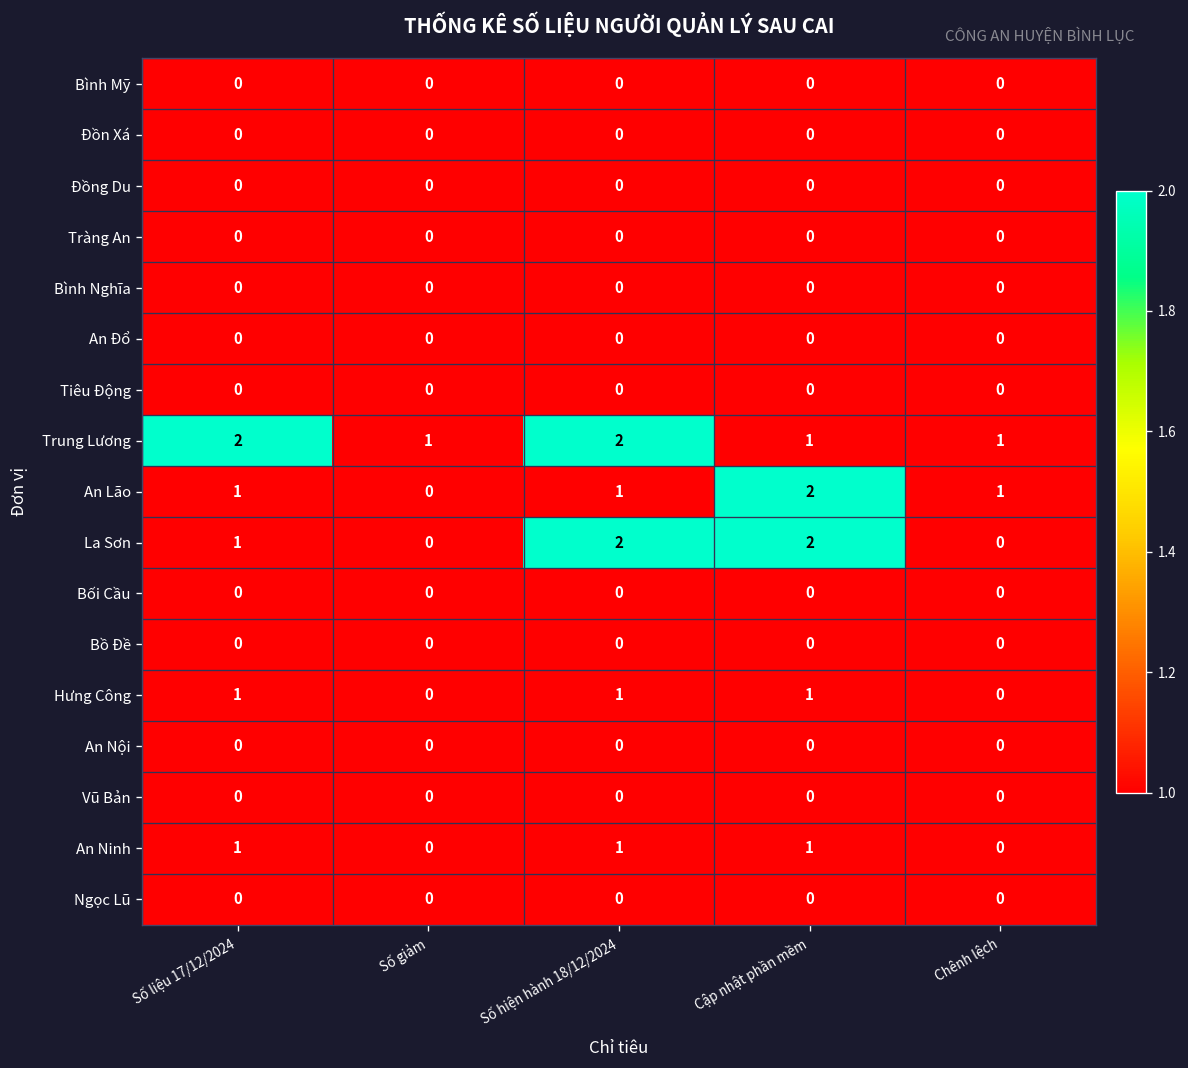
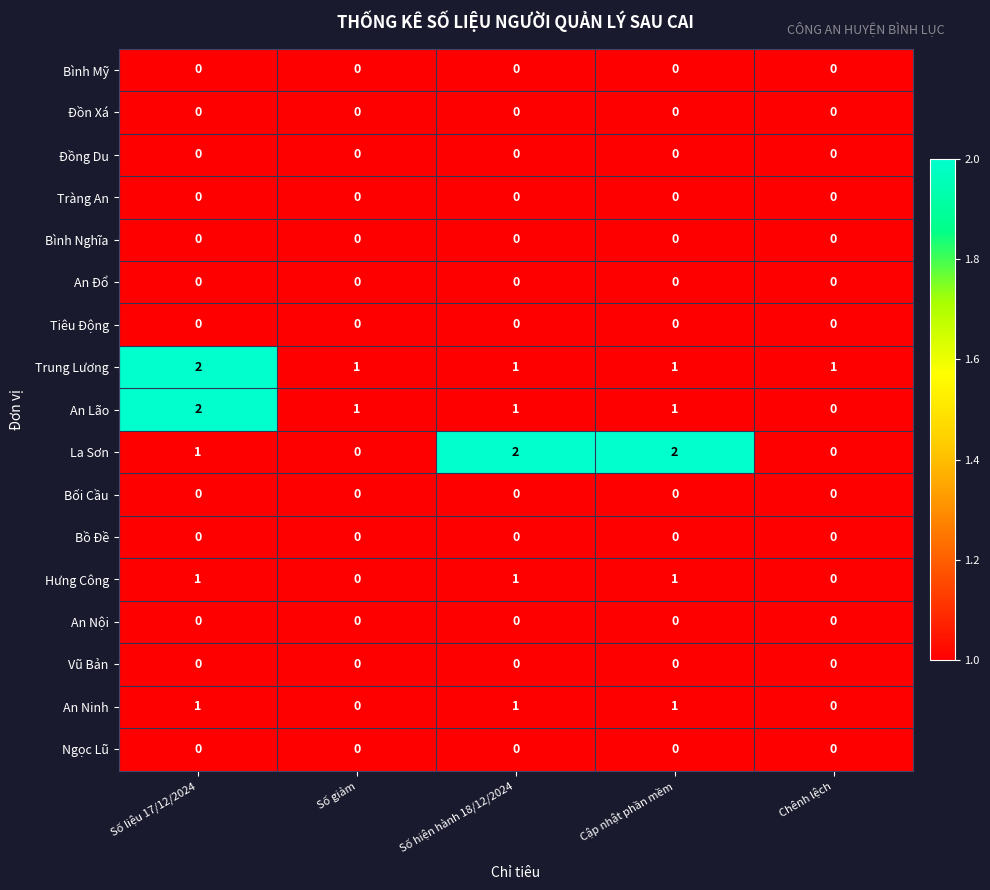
Trung Lương, Số hiện hành 18/12/2024: 2 -> 1
An Lão, Số liệu 17/12/2024: 1 -> 2
An Lão, Số giảm: 0 -> 1
An Lão, Cập nhật phần mềm: 2 -> 1
An Lão, Chênh lệch: 1 -> 0
